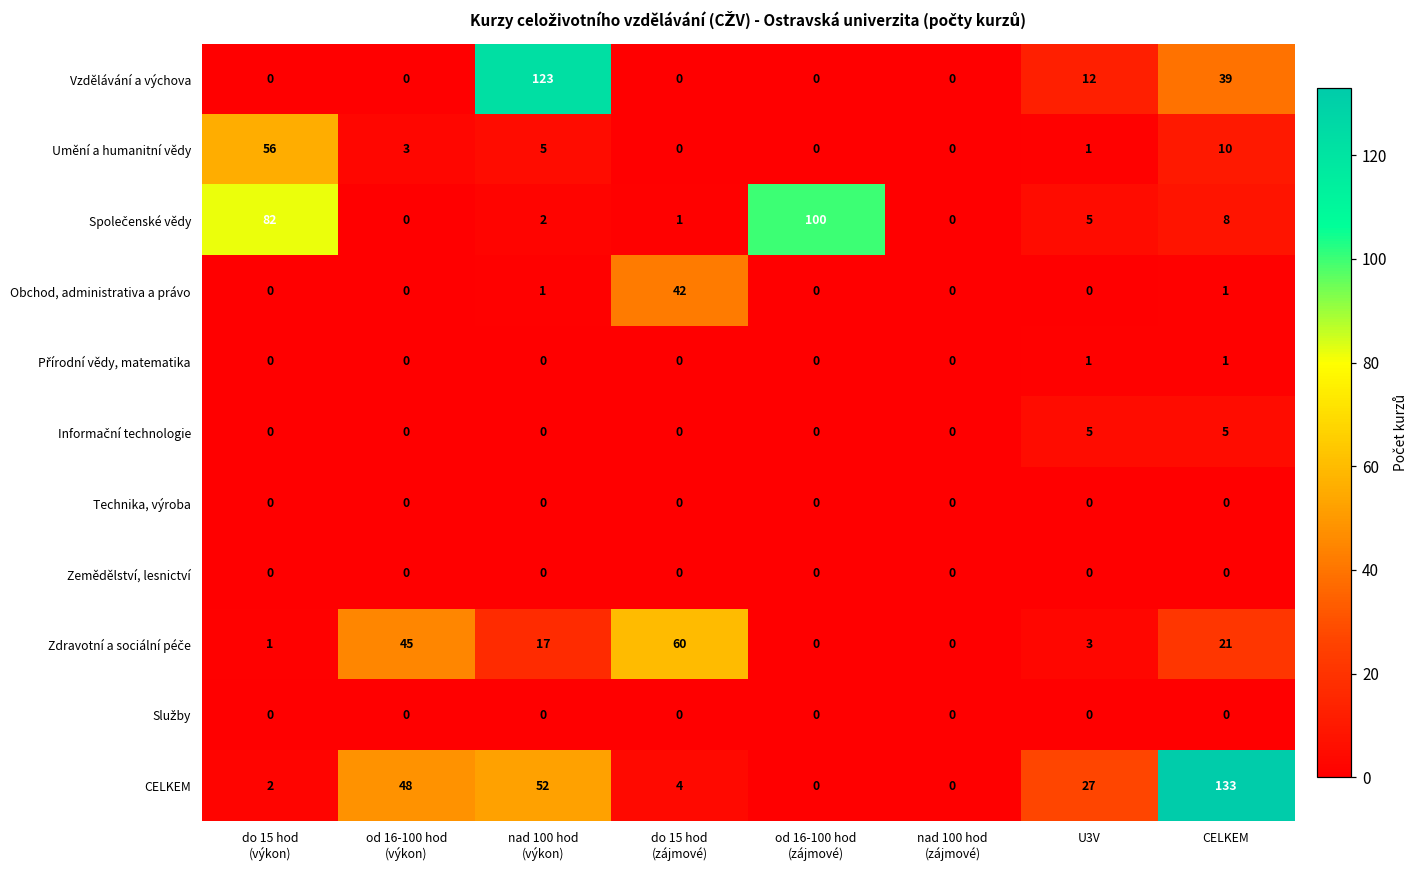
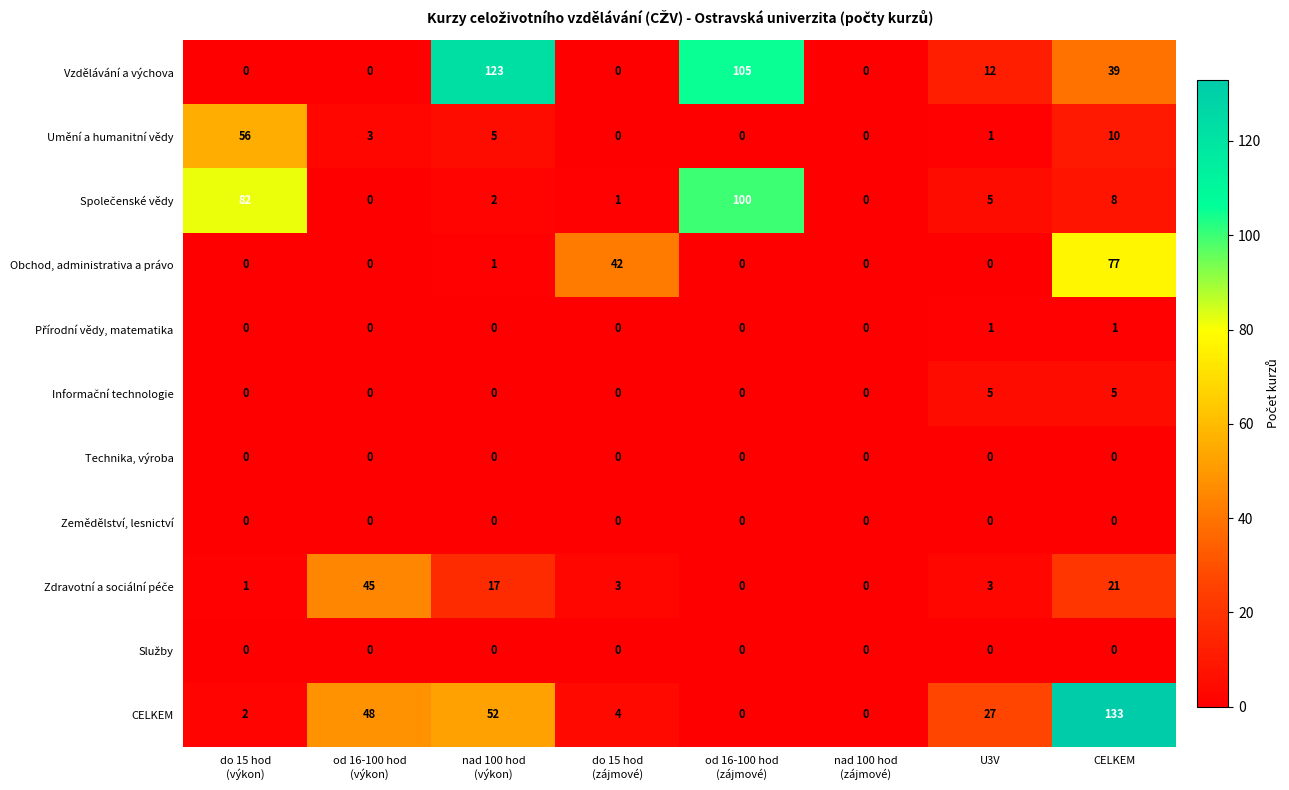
Vzdělávání a výchova, od 16-100 hod (zájmové): 0 -> 105
Obchod, administrativa a právo, CELKEM: 1 -> 77
Zdravotní a sociální péče, do 15 hod (zájmové): 60 -> 3
